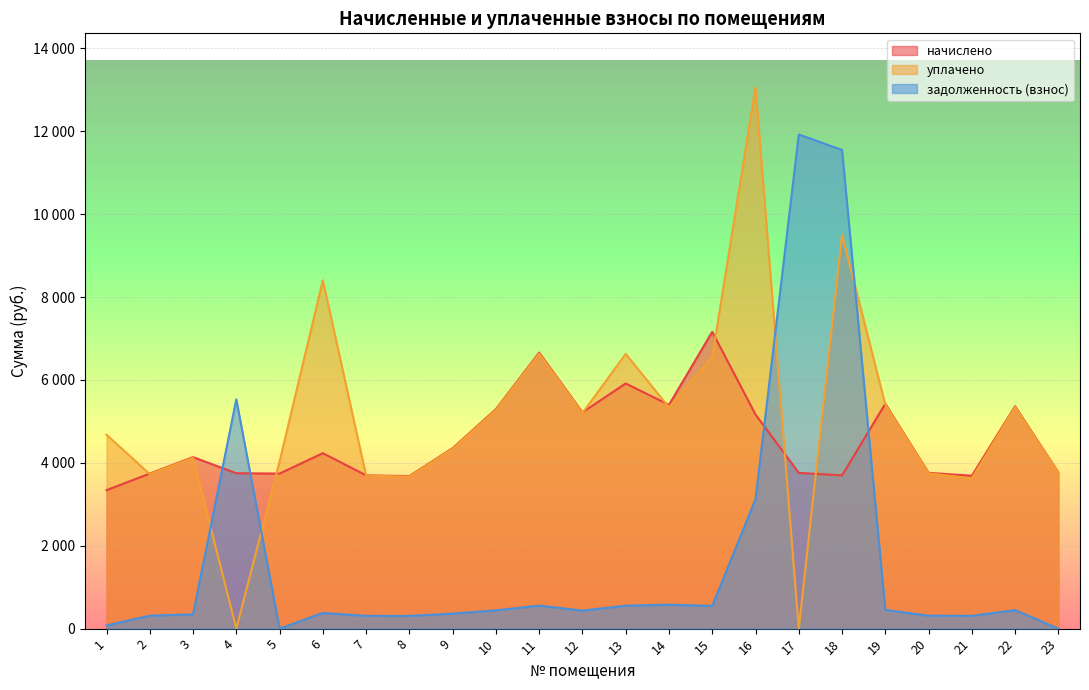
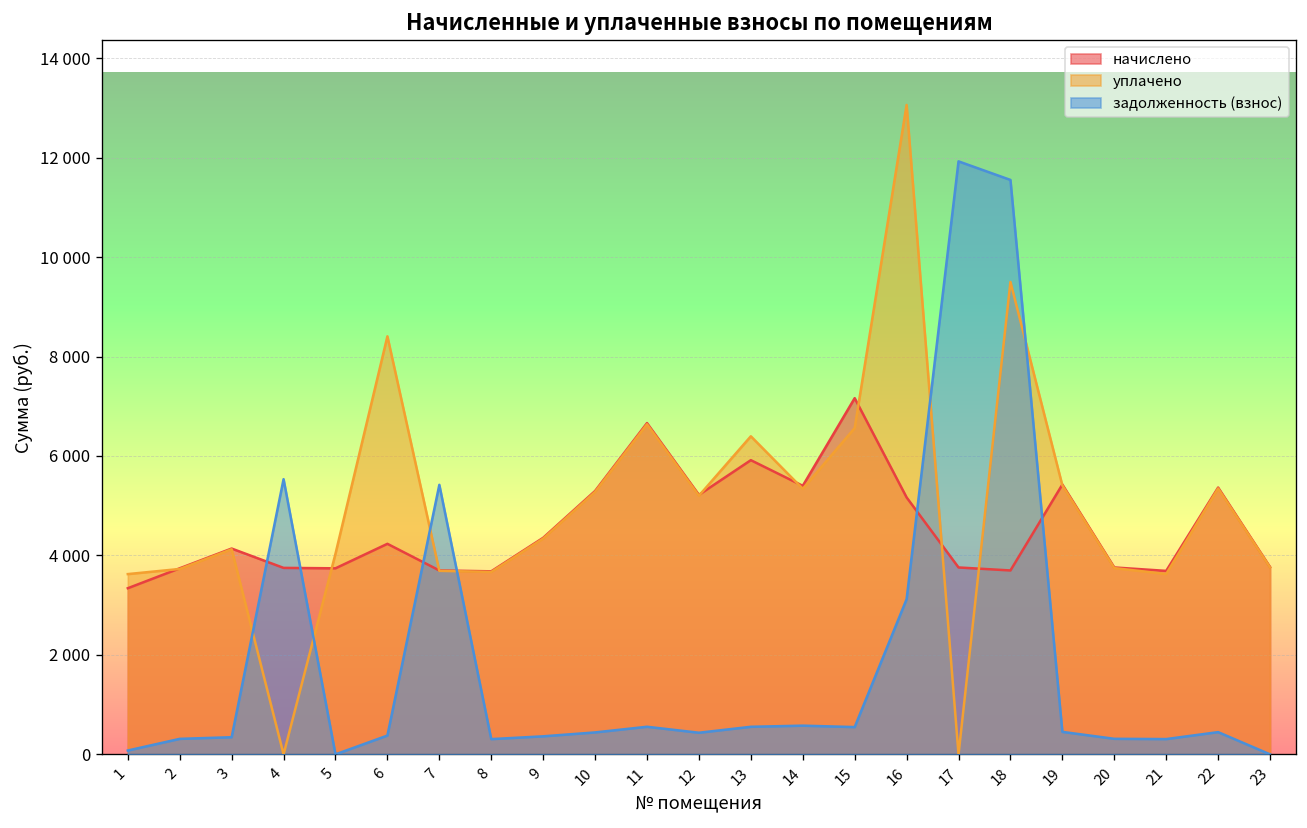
уплачено, 1: 4700 -> 3600
задолженность (взнос), 7: 300 -> 5400
уплачено, 13: 6600 -> 6400
